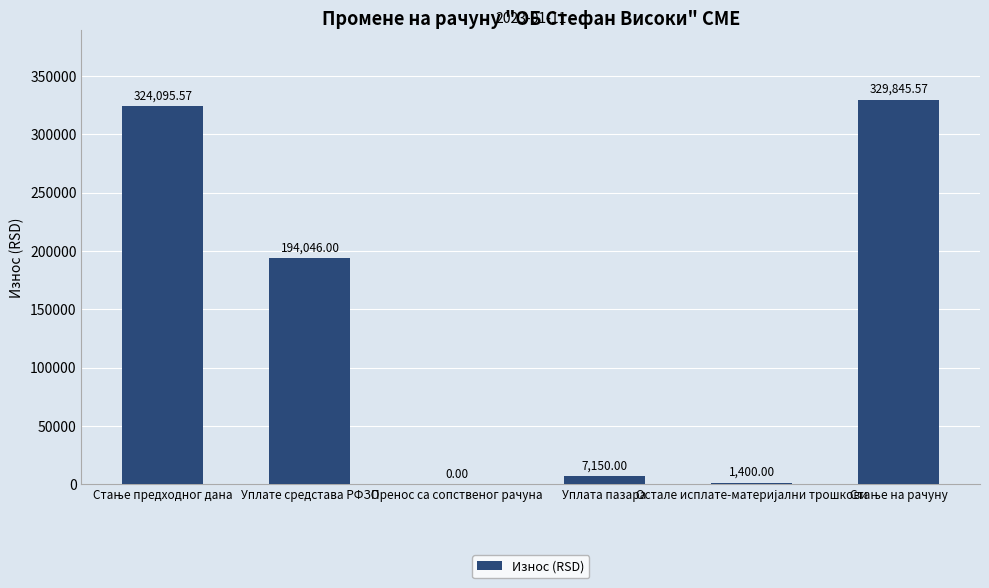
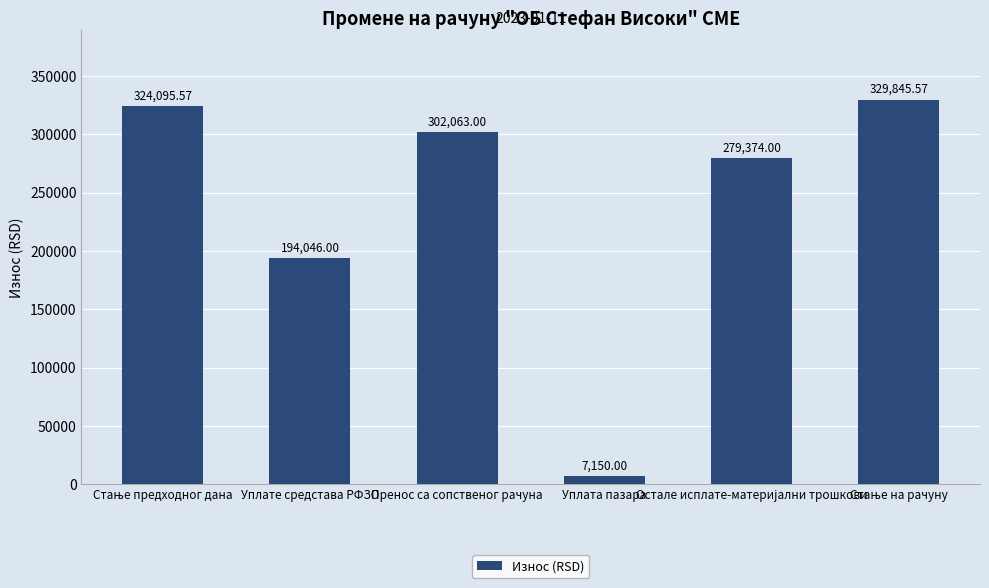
Пренос са сопственог рачуна: 0.00 -> 302,063.00
Остале исплате-материјални трошкови: 1,400.00 -> 279,374.00
